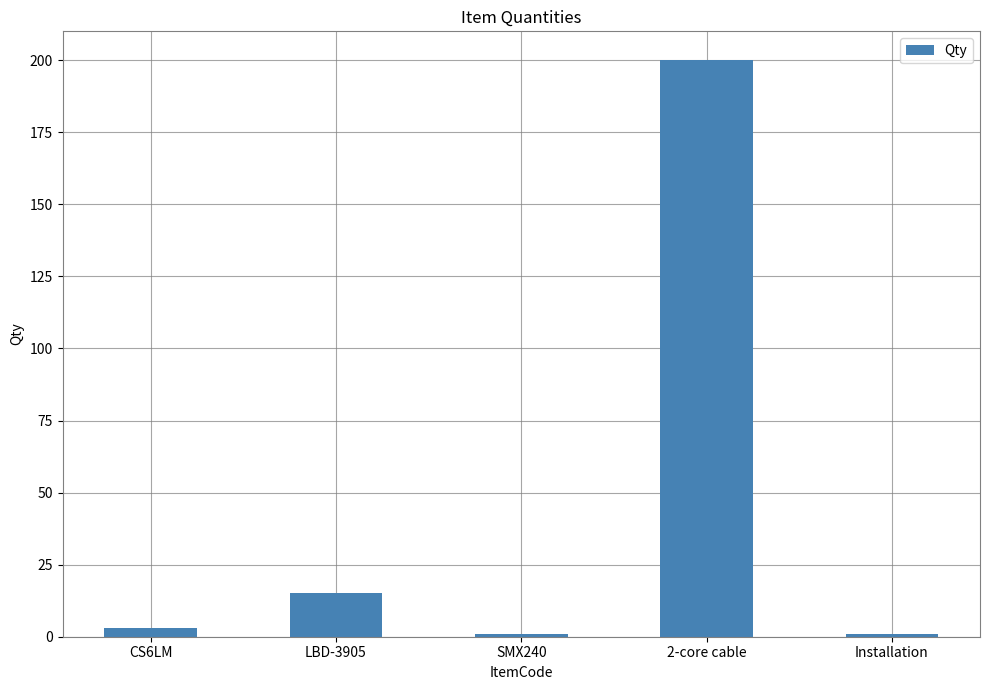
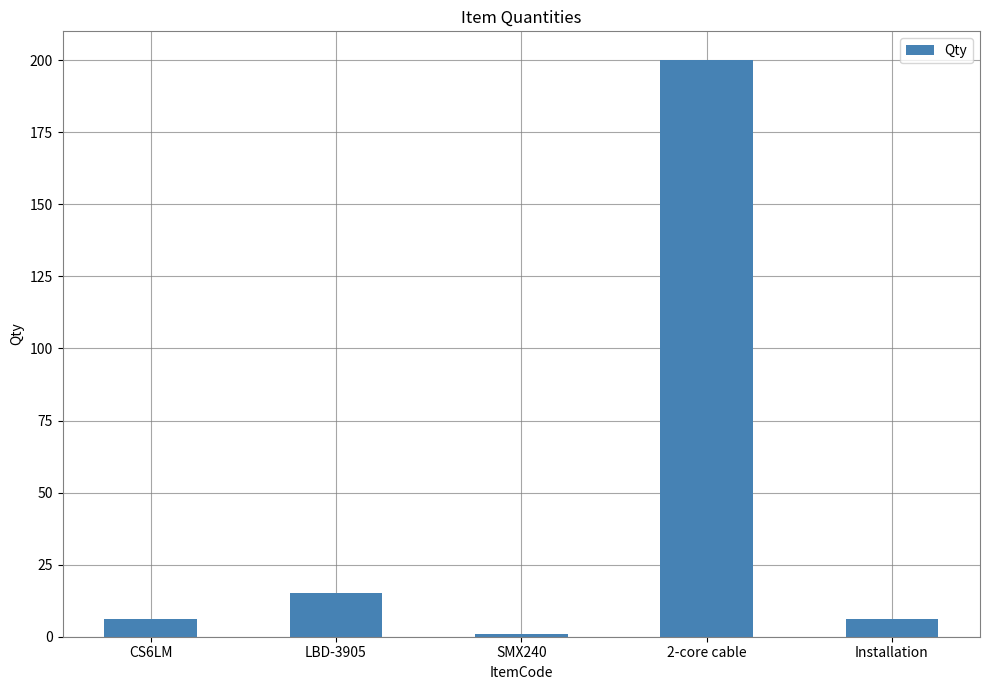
CS6LM: 3 -> 6
Installation: 1 -> 6
